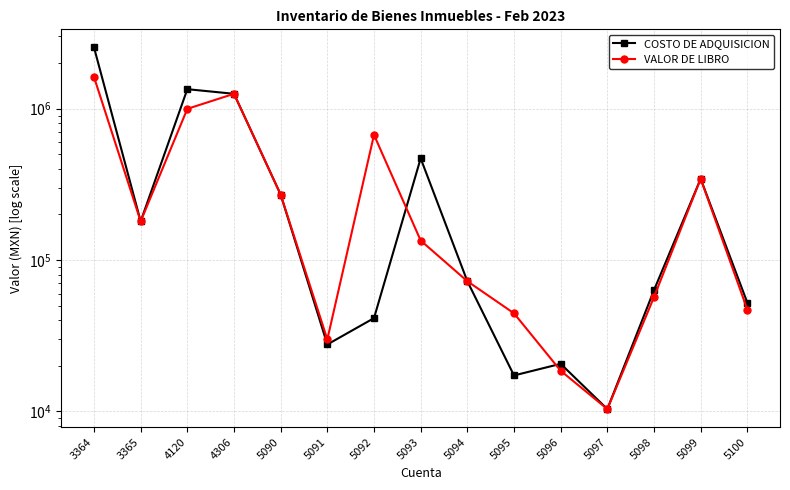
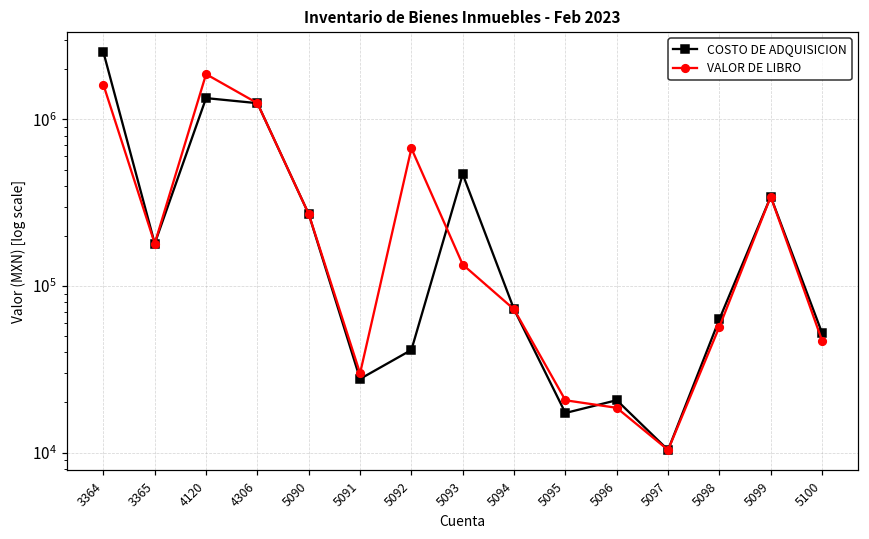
VALOR DE LIBRO, 4120: 1000000 -> 1900000
VALOR DE LIBRO, 5095: 44000 -> 21000
